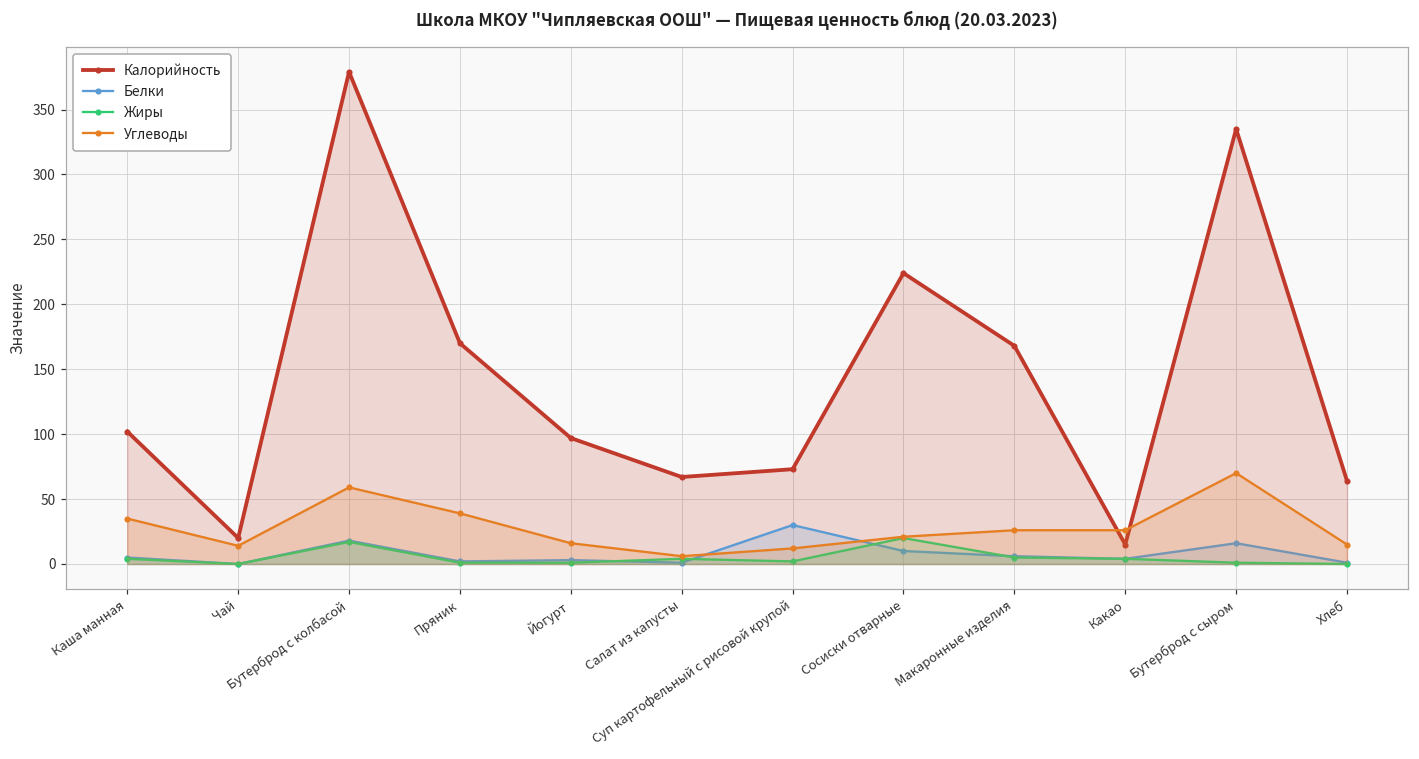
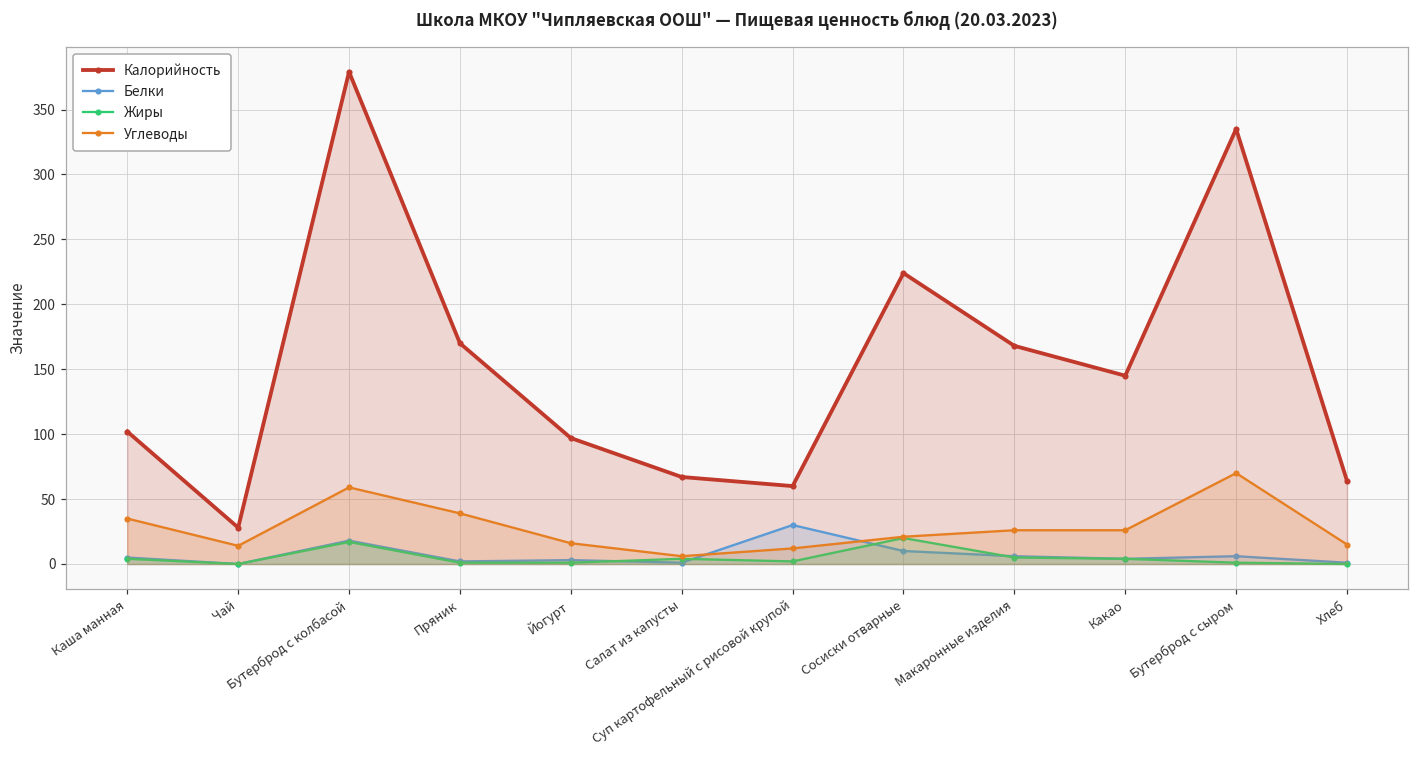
Калорийность, Чай: 20 -> 28
Калорийность, Суп картофельный с рисовой крупой: 73 -> 60
Калорийность, Какао: 15 -> 145
Белки, Бутерброд с сыром: 16 -> 6
